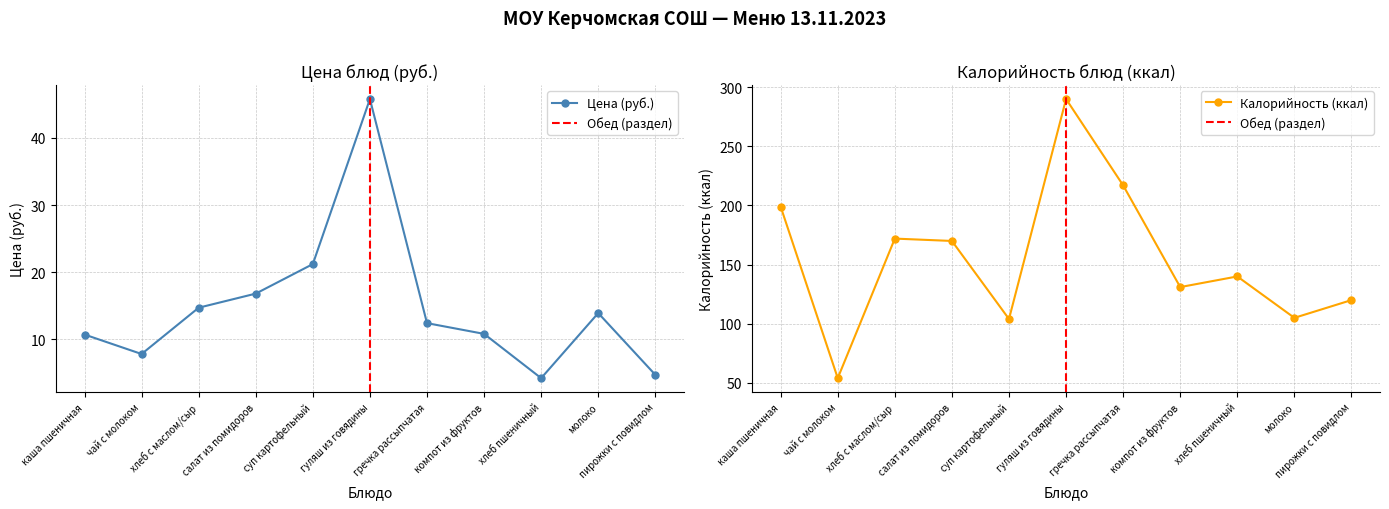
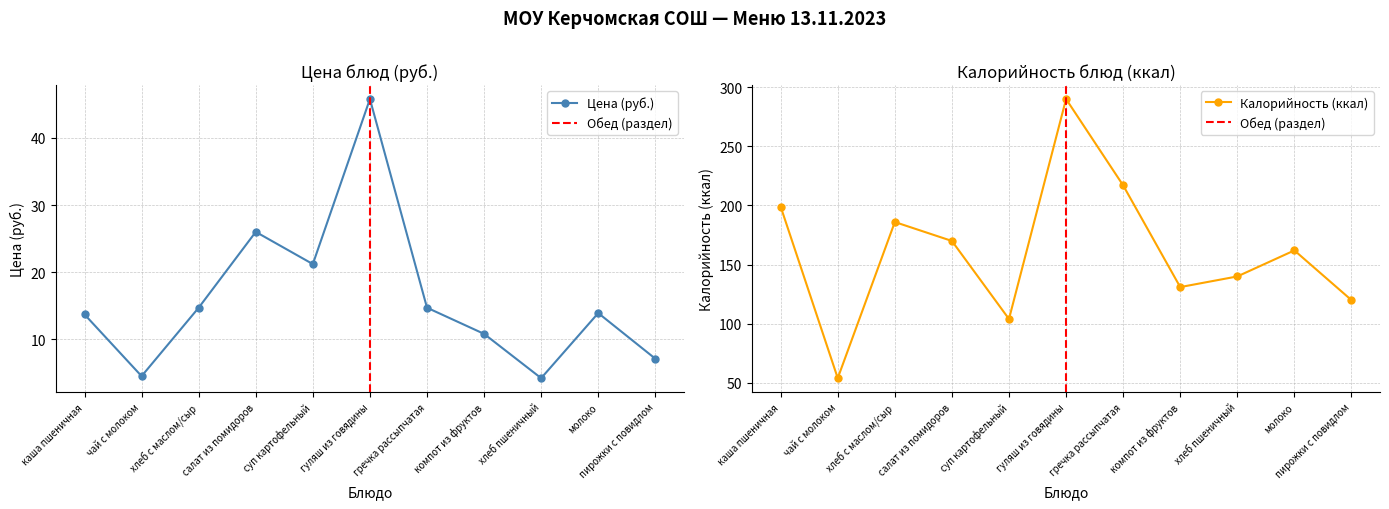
Цена блюд (руб.), каша пшеничная: 11 -> 14
Цена блюд (руб.), чай с молоком: 8 -> 5
Цена блюд (руб.), салат из помидоров: 17 -> 26
Цена блюд (руб.), гречка рассыпчатая: 12 -> 15
Цена блюд (руб.), пирожки с повидлом: 5 -> 7
Калорийность блюд (ккал), хлеб с маслом/сыр: 172 -> 186
Калорийность блюд (ккал), молоко: 105 -> 162
